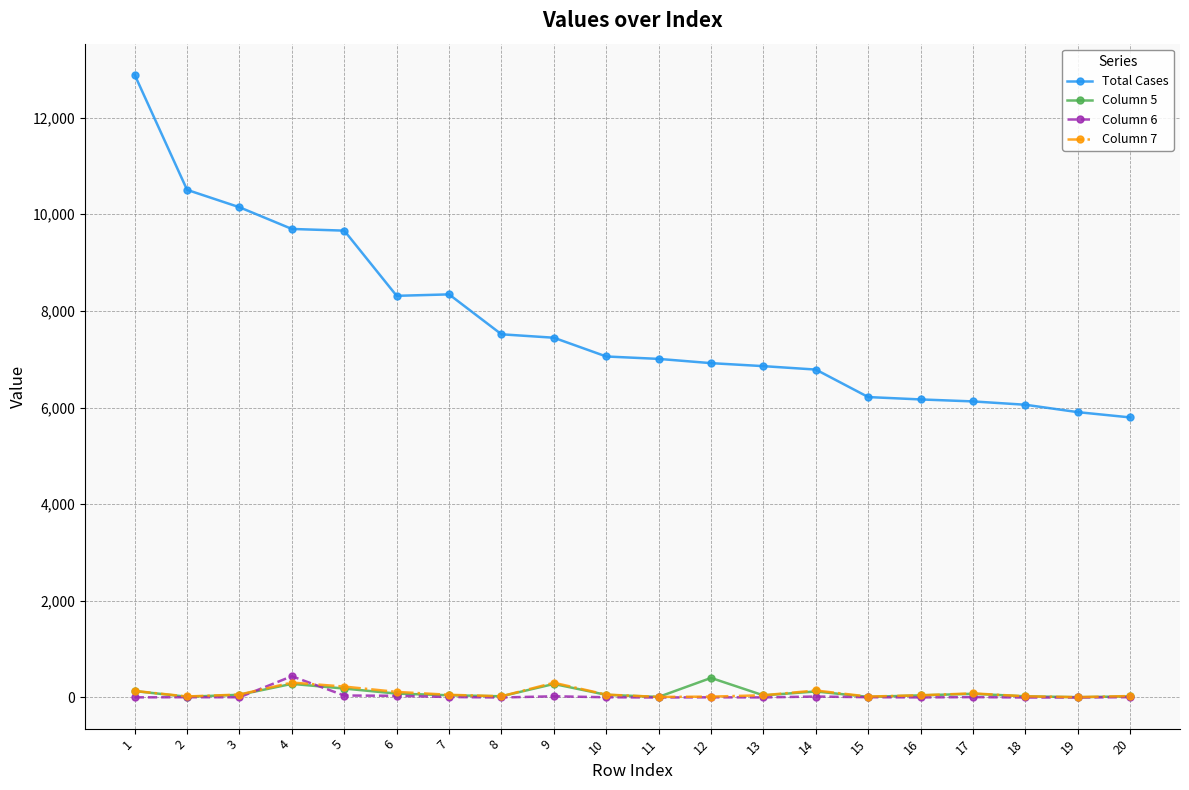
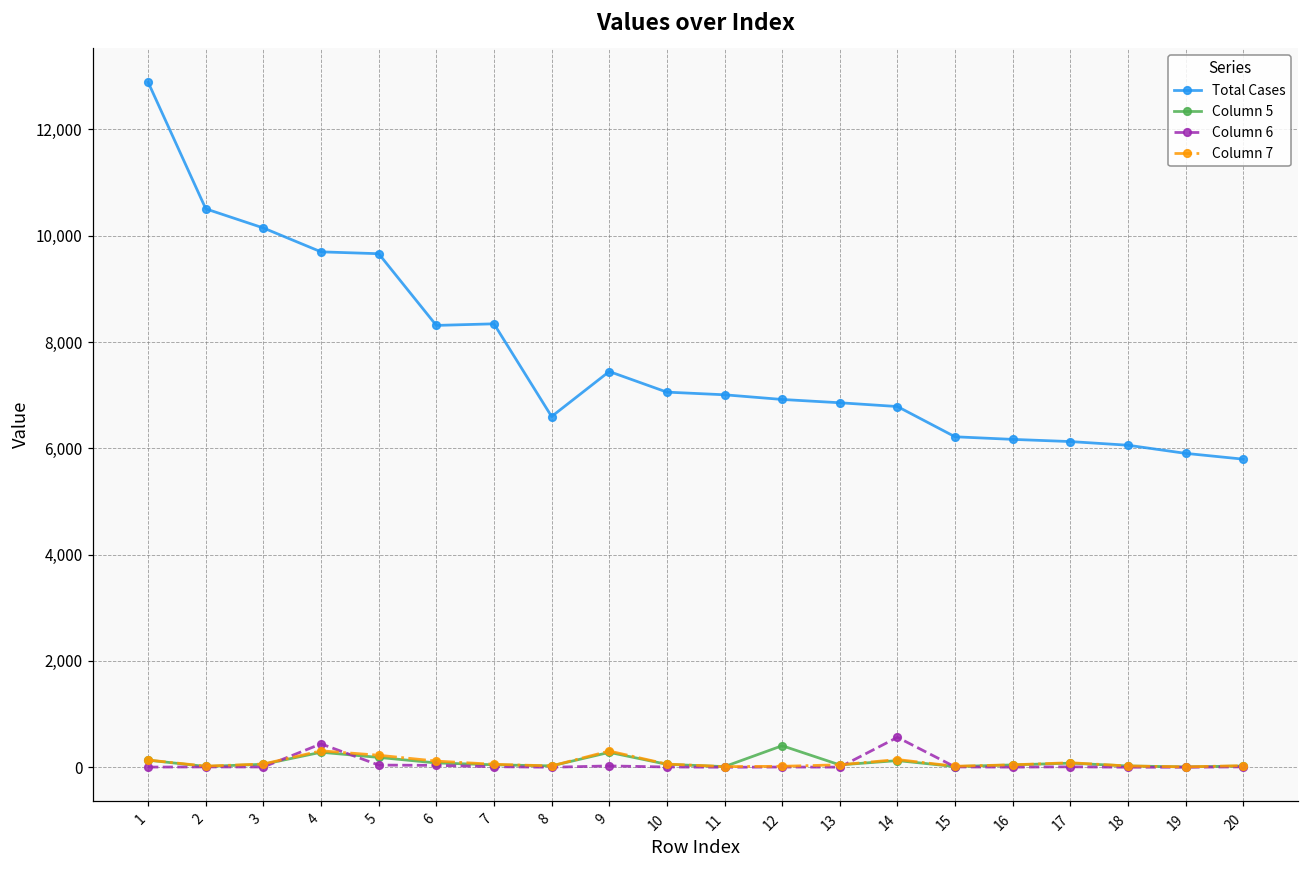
Total Cases, 8: 7,500 -> 6,600
Column 6, 14: 0 -> 600
